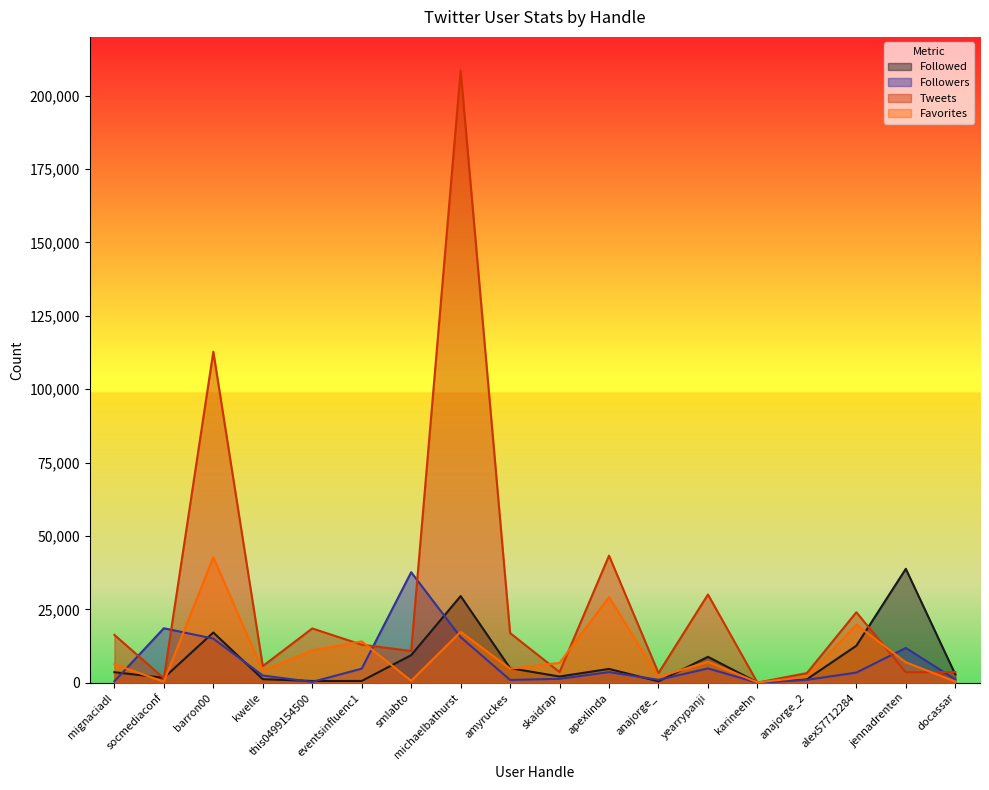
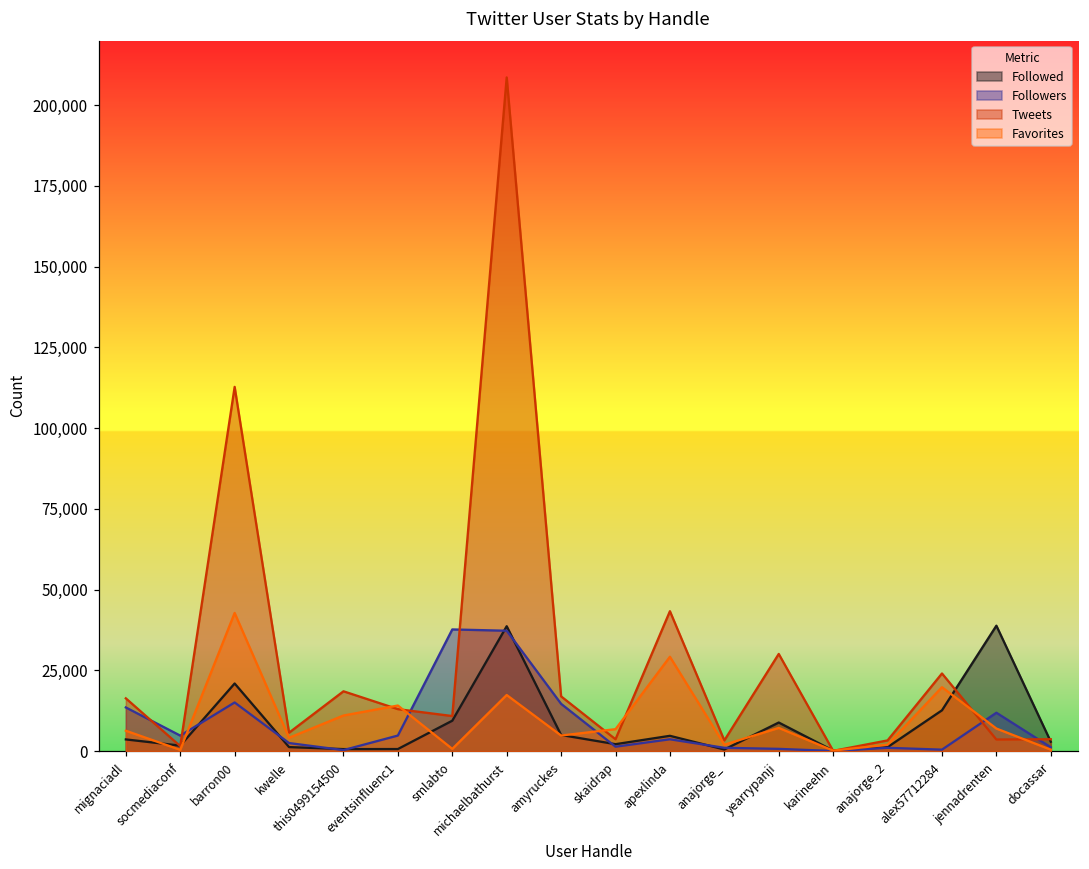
Followers, mignaciadl: 1,000 -> 14,000
Followers, socmediaconf: 19,000 -> 5,000
Followed, barron00: 17,000 -> 21,000
Followed, michaelbathurst: 30,000 -> 39,000
Followers, michaelbathurst: 16,000 -> 37,000
Followers, amyruckes: 1,000 -> 15,000
Followers, yearrypanji: 5,000 -> 1,000
Followers, alex57712284: 3,000 -> 0
